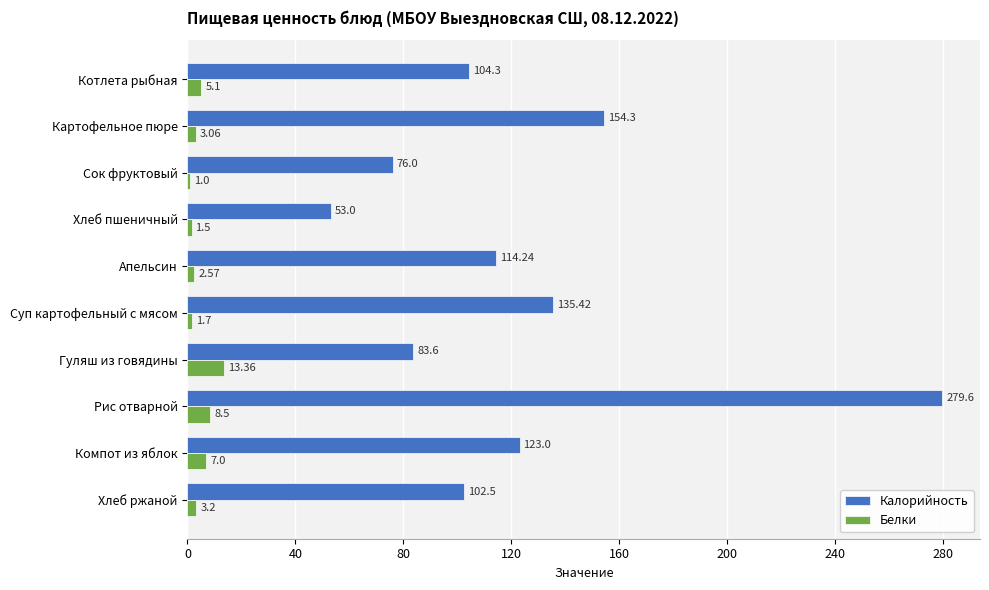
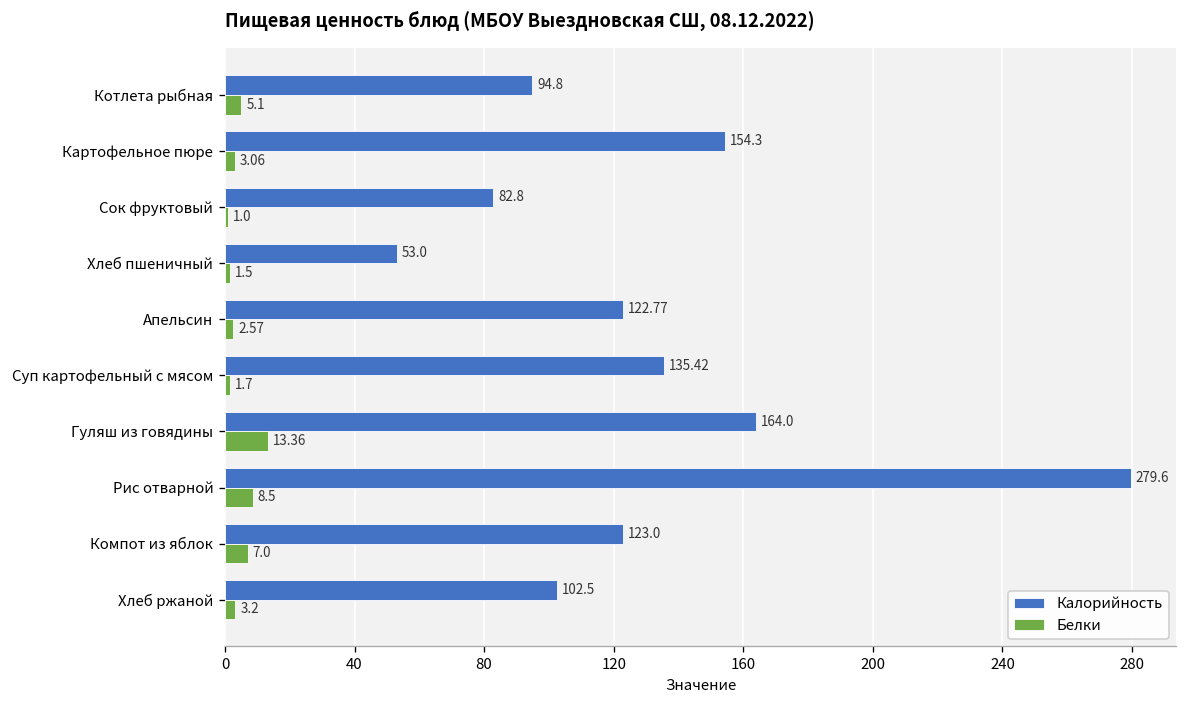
Калорийность, Котлета рыбная: 104.3 -> 94.8
Калорийность, Сок фруктовый: 76.0 -> 82.8
Калорийность, Апельсин: 114.24 -> 122.77
Калорийность, Гуляш из говядины: 83.6 -> 164.0
